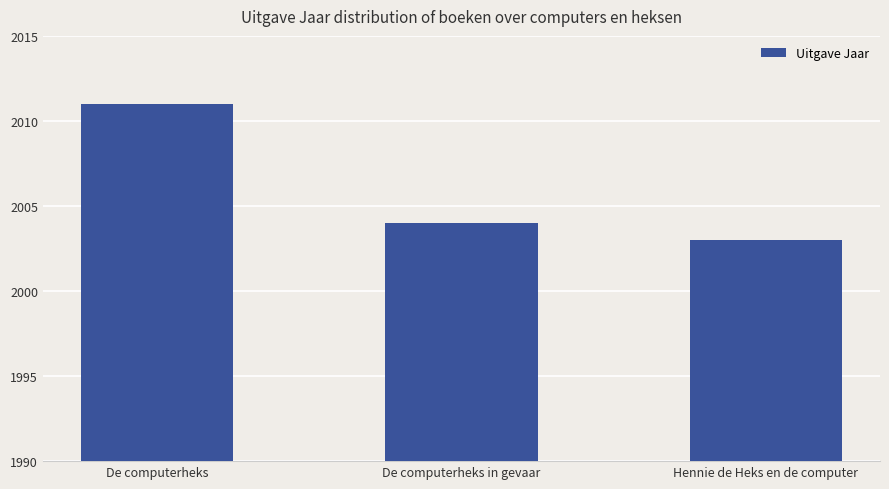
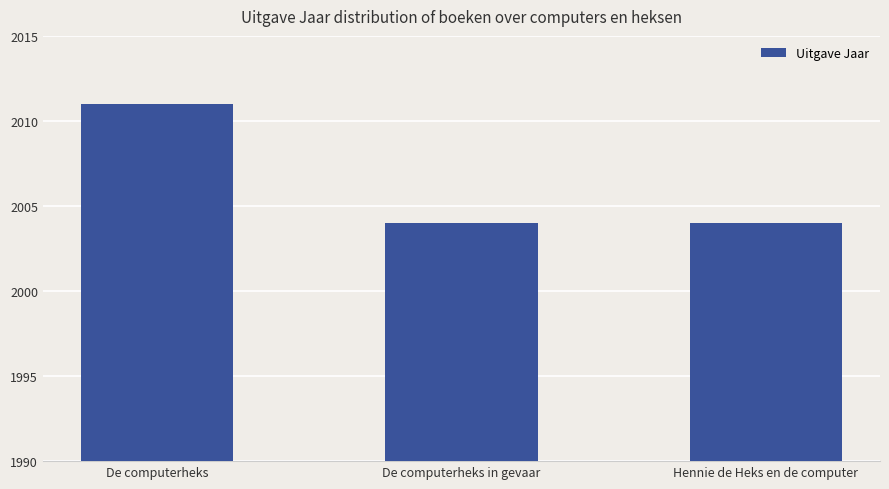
Hennie de Heks en de computer: 2003 -> 2004
